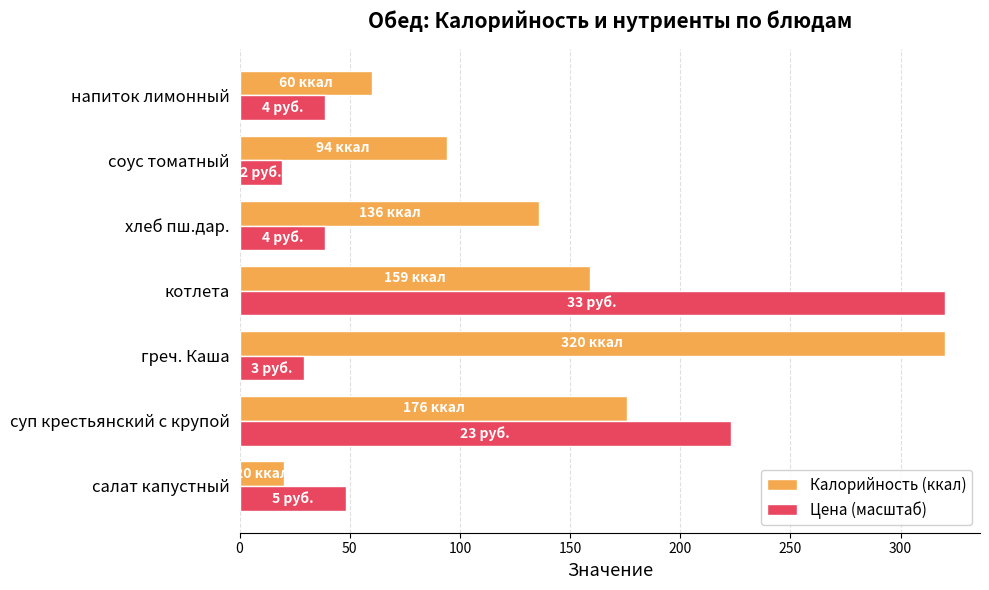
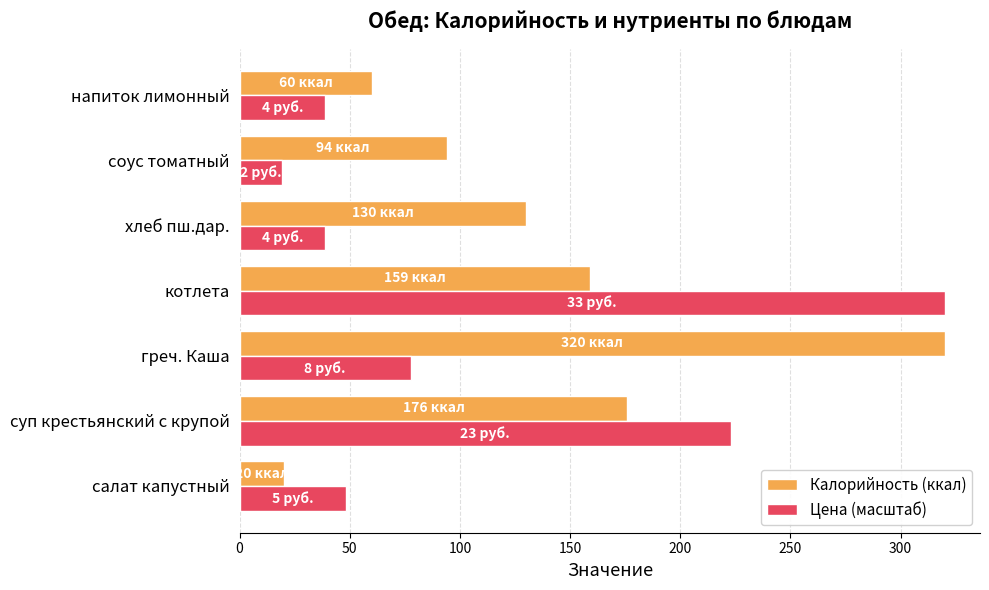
Калорийность (ккал), хлеб пш.дар.: 136 -> 130
Цена (масштаб), греч. Каша: 3 -> 8
